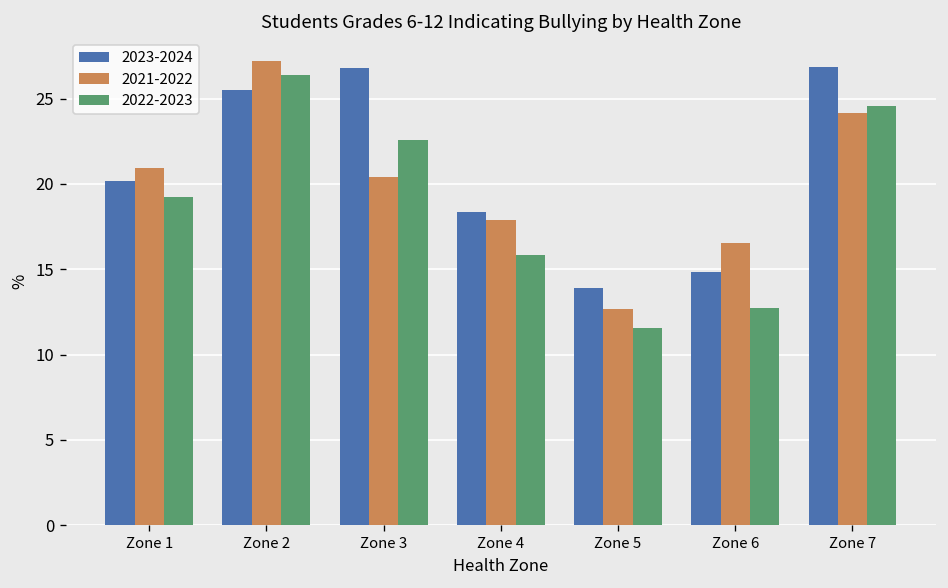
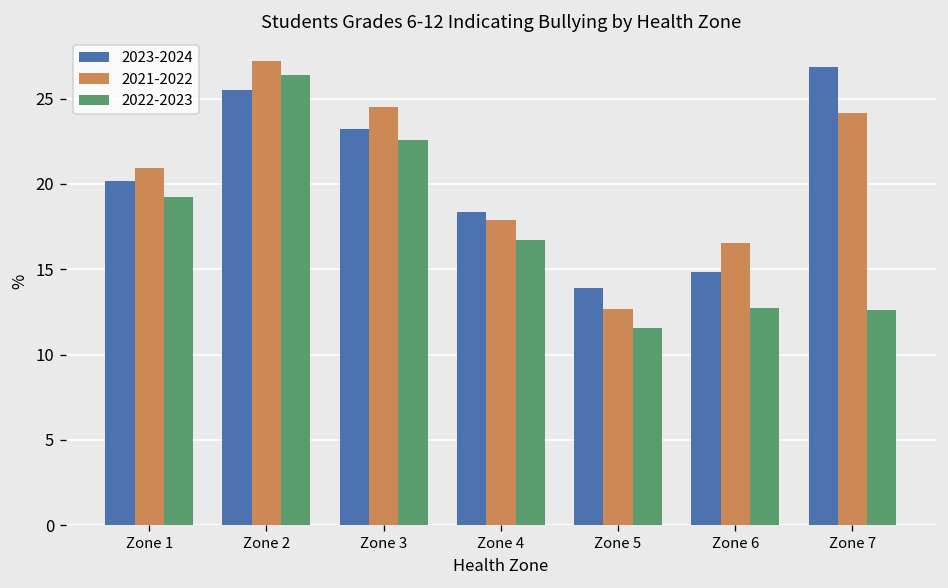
2023-2024, Zone 3: 26.8 -> 23.2
2021-2022, Zone 3: 20.4 -> 24.5
2022-2023, Zone 4: 15.8 -> 16.7
2022-2023, Zone 7: 24.6 -> 12.6
